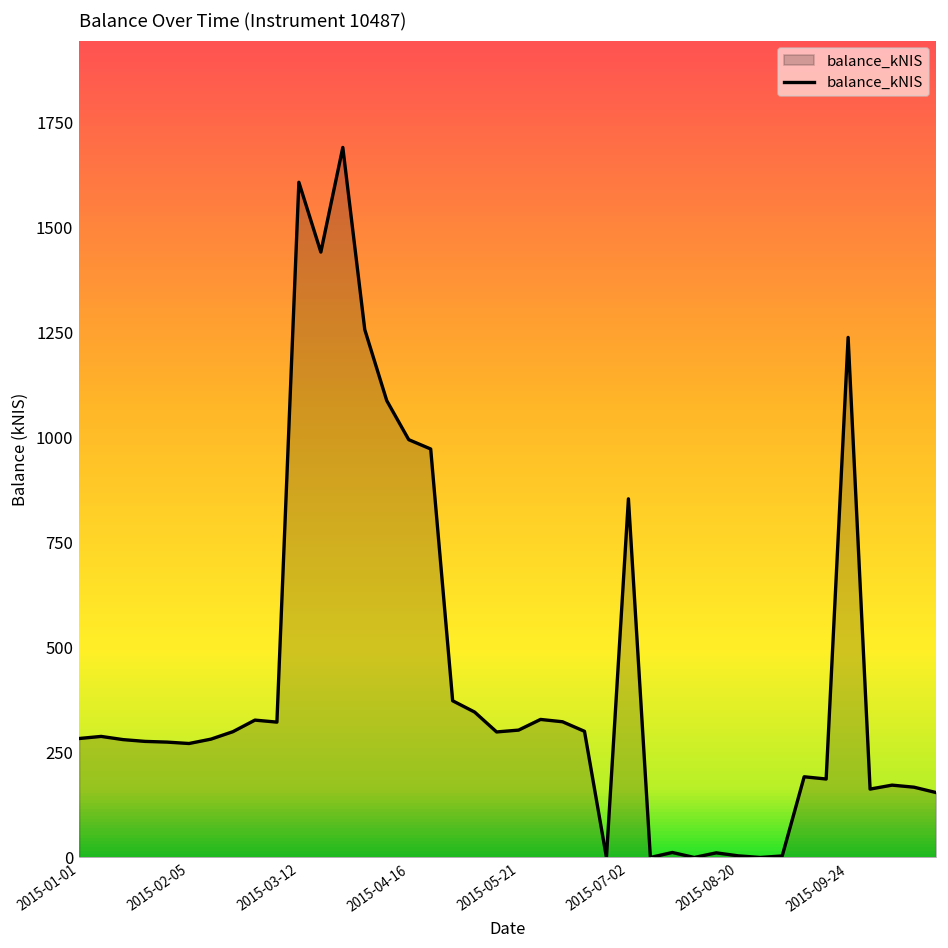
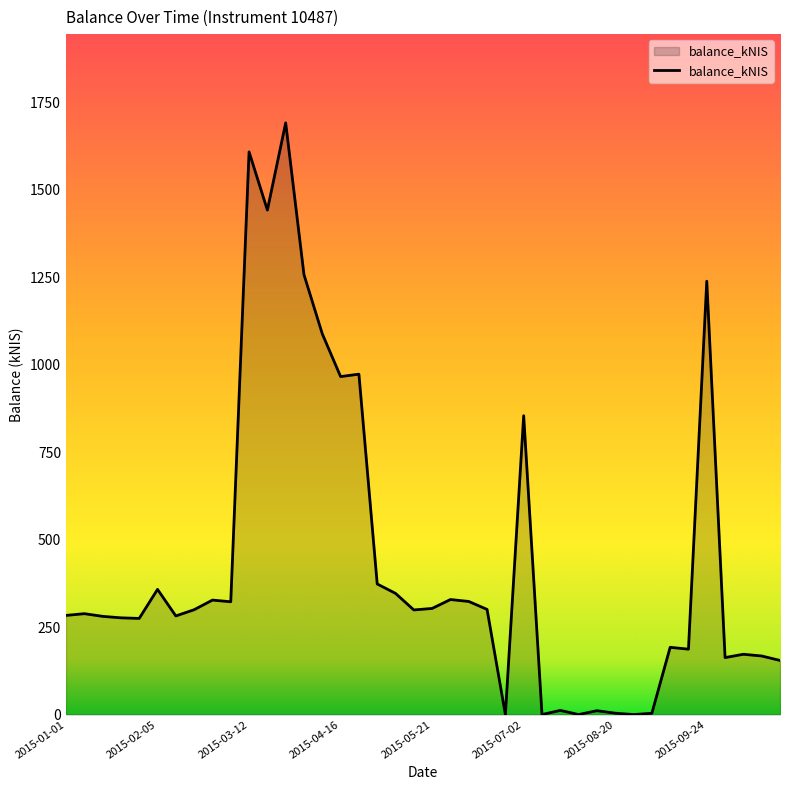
2015-02-05: 270 -> 360
2015-04-16: 1000 -> 970
